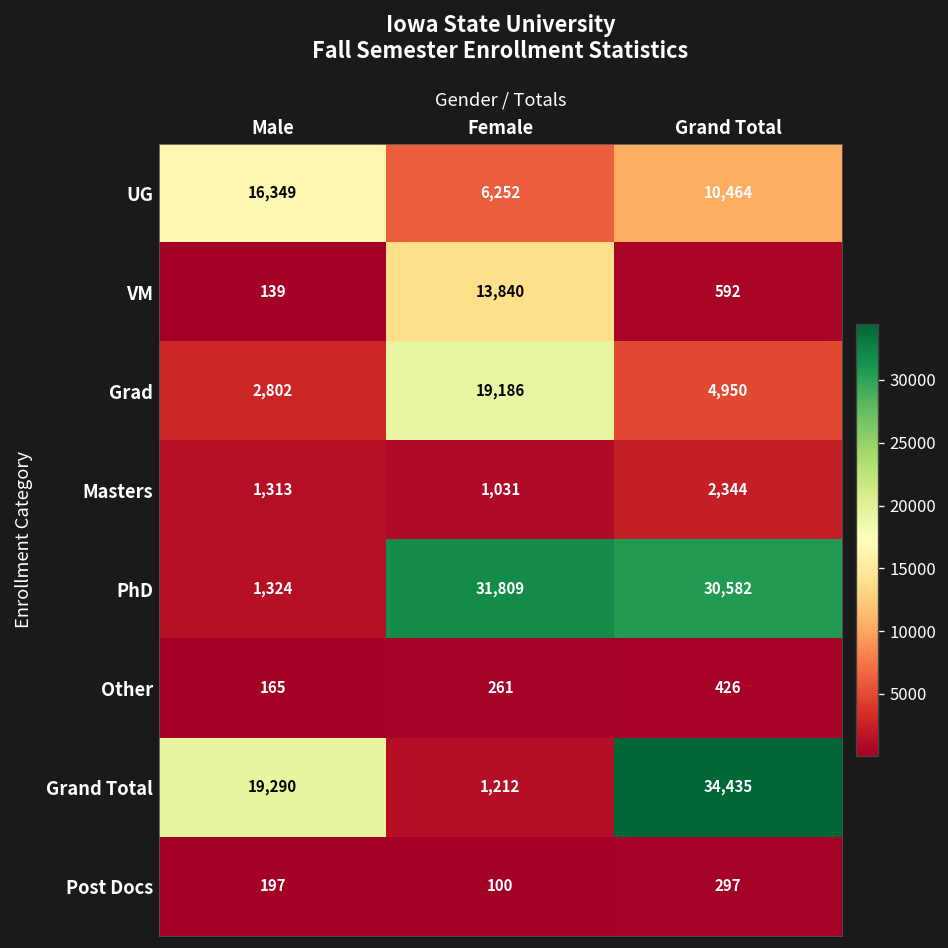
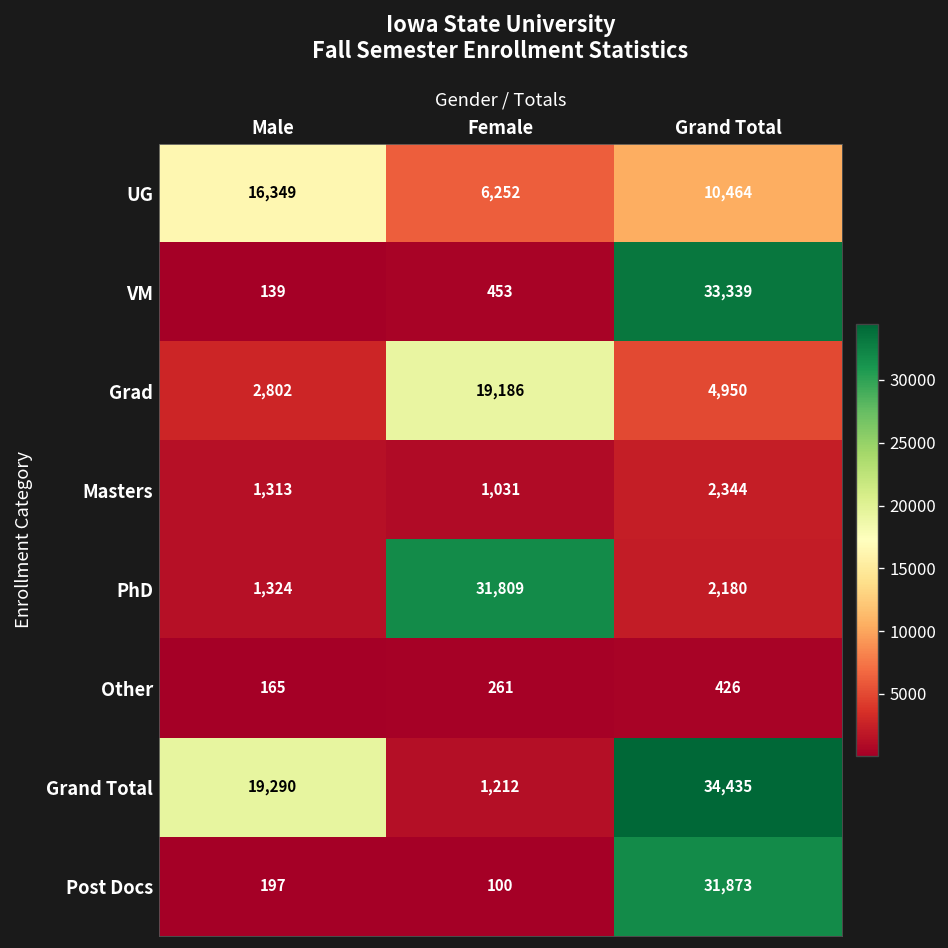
VM, Female: 13,840 -> 453
VM, Grand Total: 592 -> 33,339
PhD, Grand Total: 30,582 -> 2,180
Post Docs, Grand Total: 297 -> 31,873
